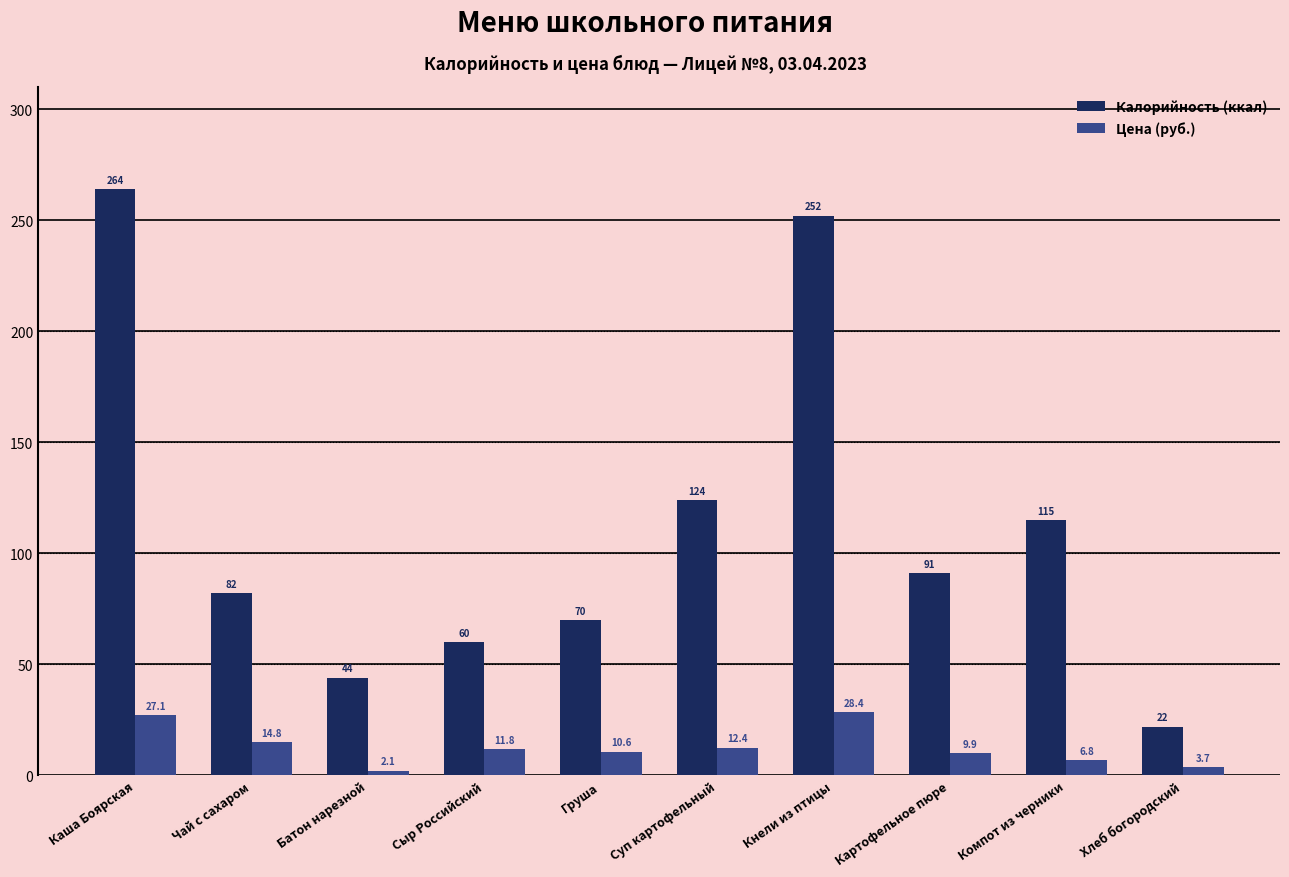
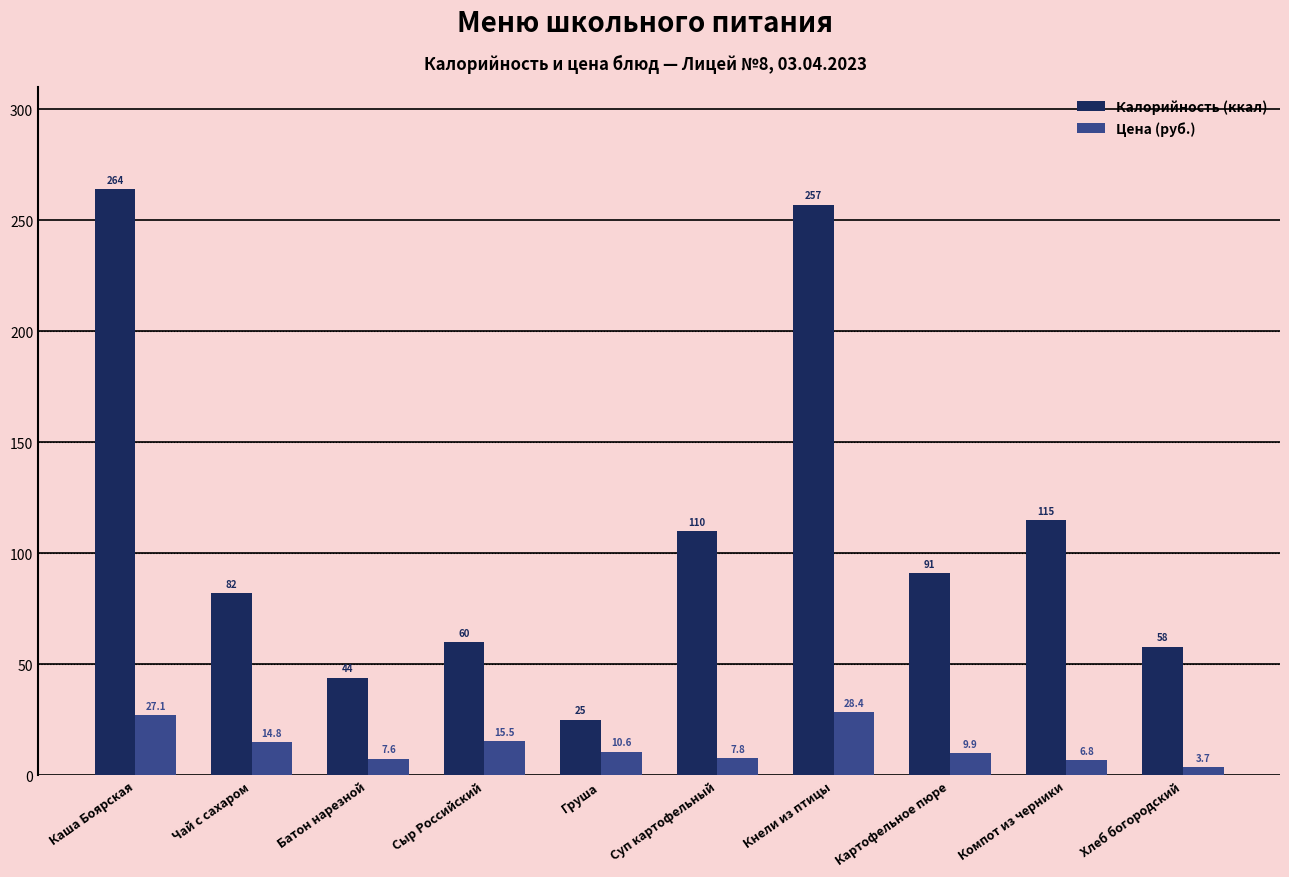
Цена (руб.), Батон нарезной: 2.1 -> 7.6
Цена (руб.), Сыр Российский: 11.8 -> 15.5
Калорийность (ккал), Груша: 70 -> 25
Калорийность (ккал), Суп картофельный: 124 -> 110
Цена (руб.), Суп картофельный: 12.4 -> 7.8
Калорийность (ккал), Кнели из птицы: 252 -> 257
Калорийность (ккал), Хлеб богородский: 22 -> 58
